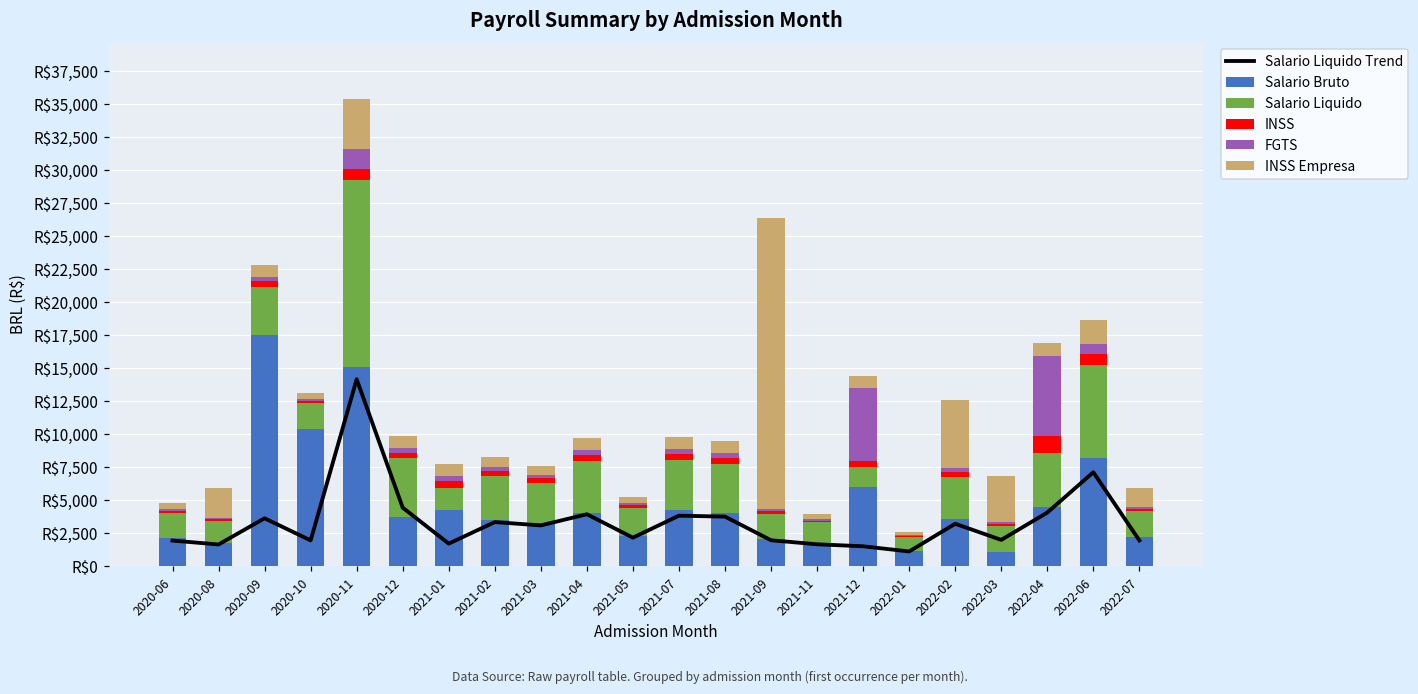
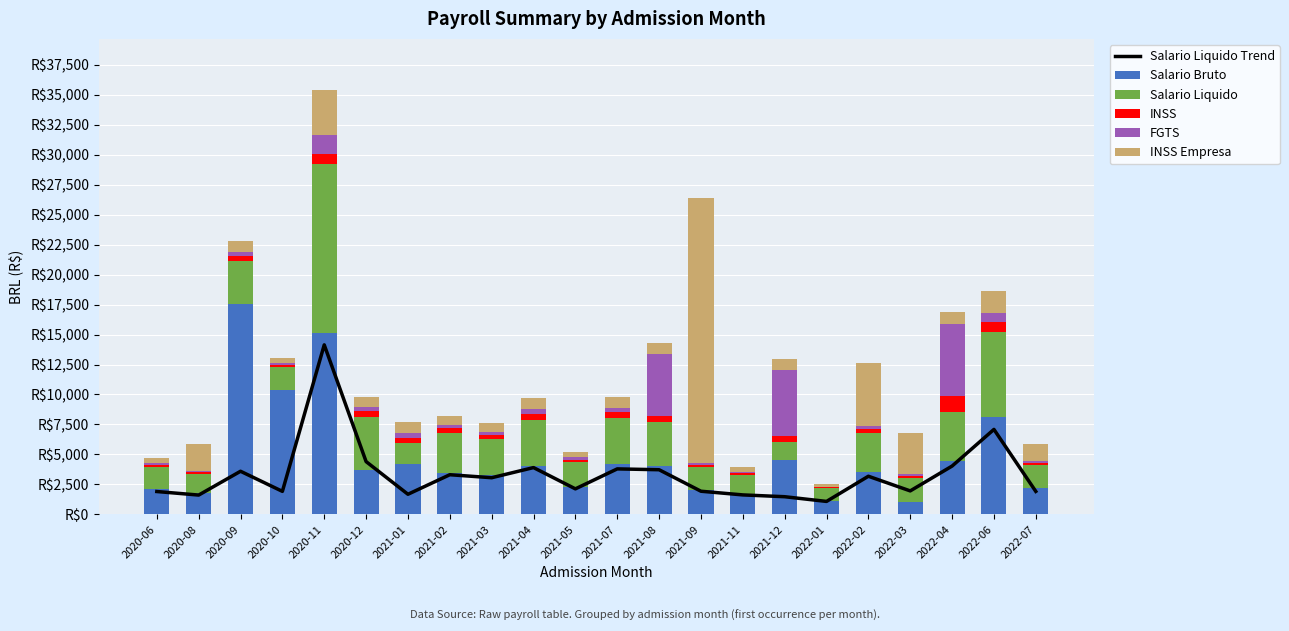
FGTS, 2021-08: R$400 -> R$5,200
Salario Bruto, 2021-12: R$6,000 -> R$4,500
